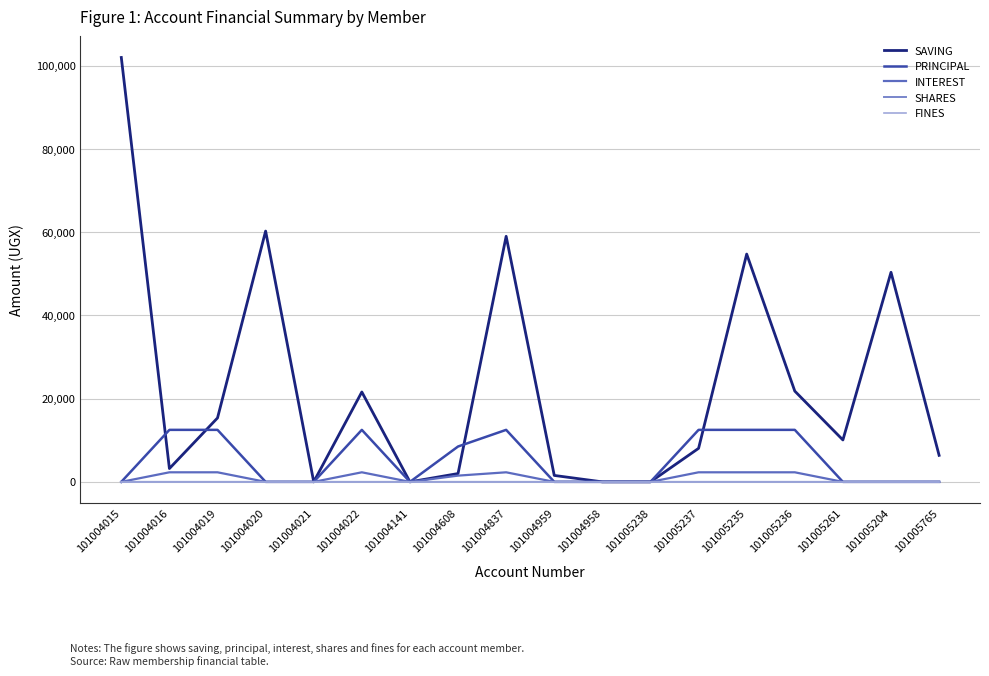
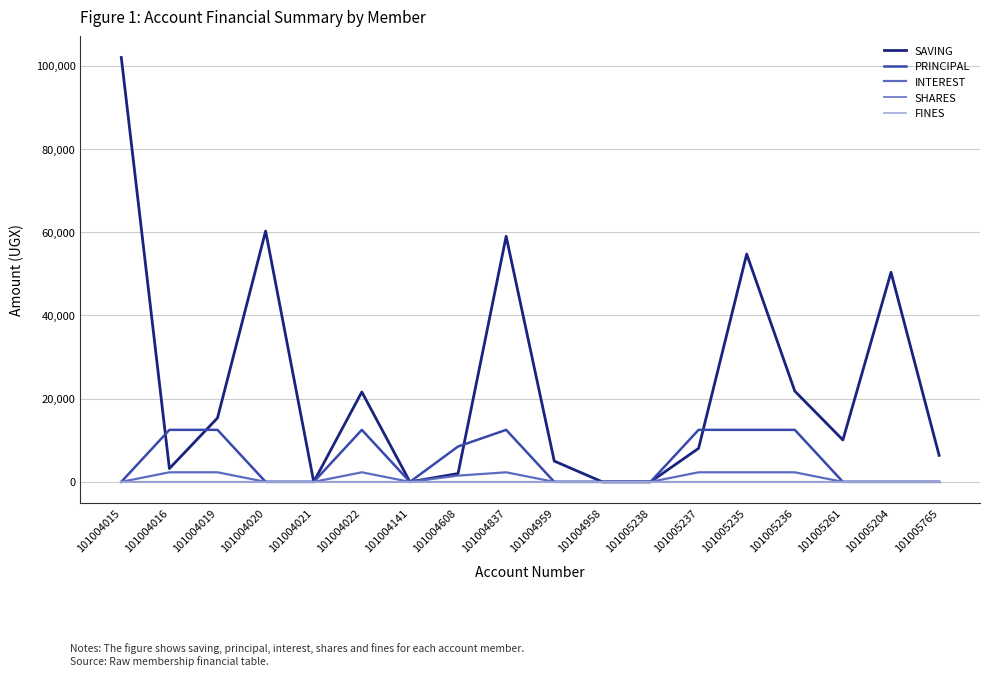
SAVING, 101004959: 2,000 -> 5,000
